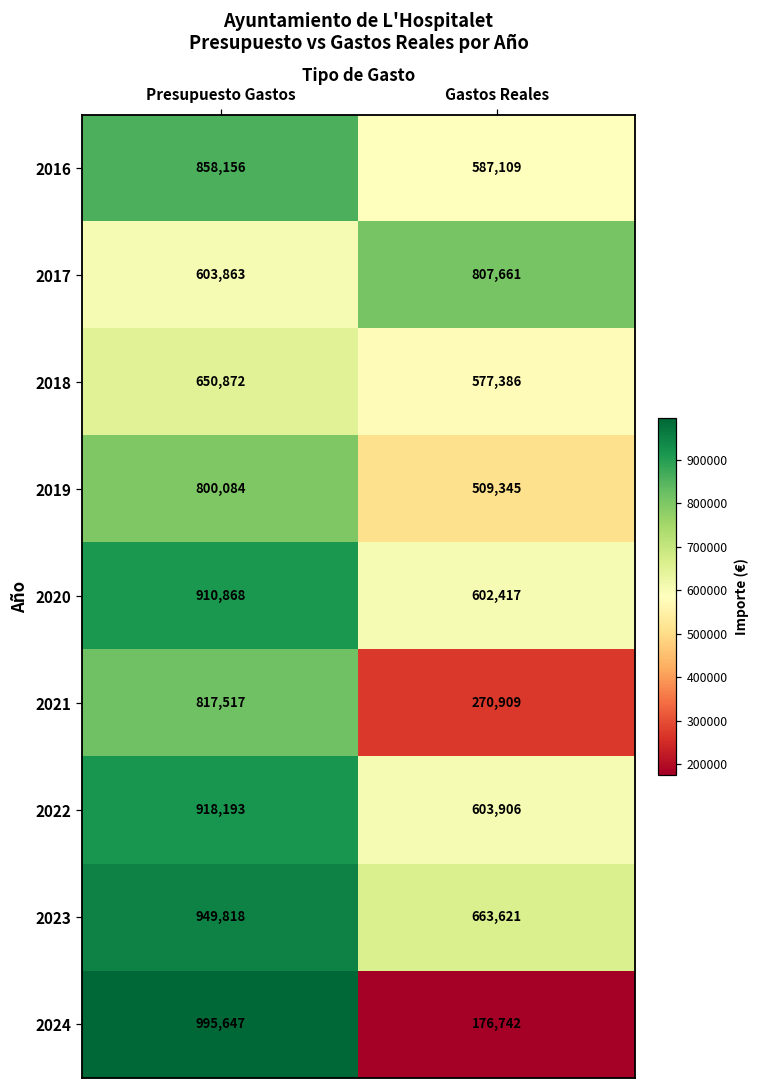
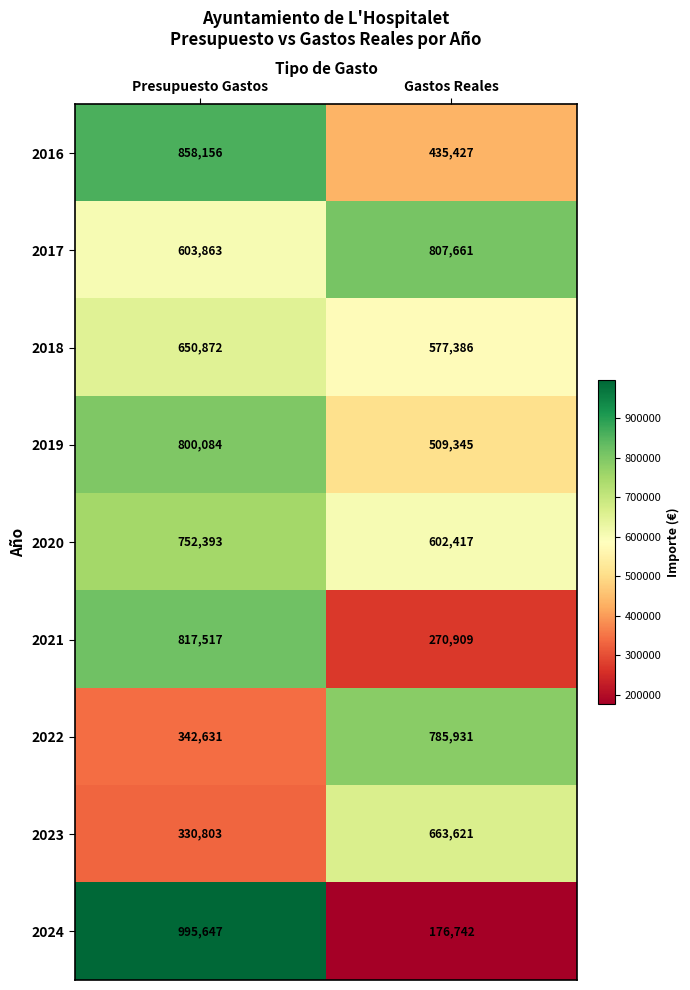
2016, Gastos Reales: 587,109 -> 435,427
2020, Presupuesto Gastos: 910,868 -> 752,393
2022, Presupuesto Gastos: 918,193 -> 342,631
2022, Gastos Reales: 603,906 -> 785,931
2023, Presupuesto Gastos: 949,818 -> 330,803
